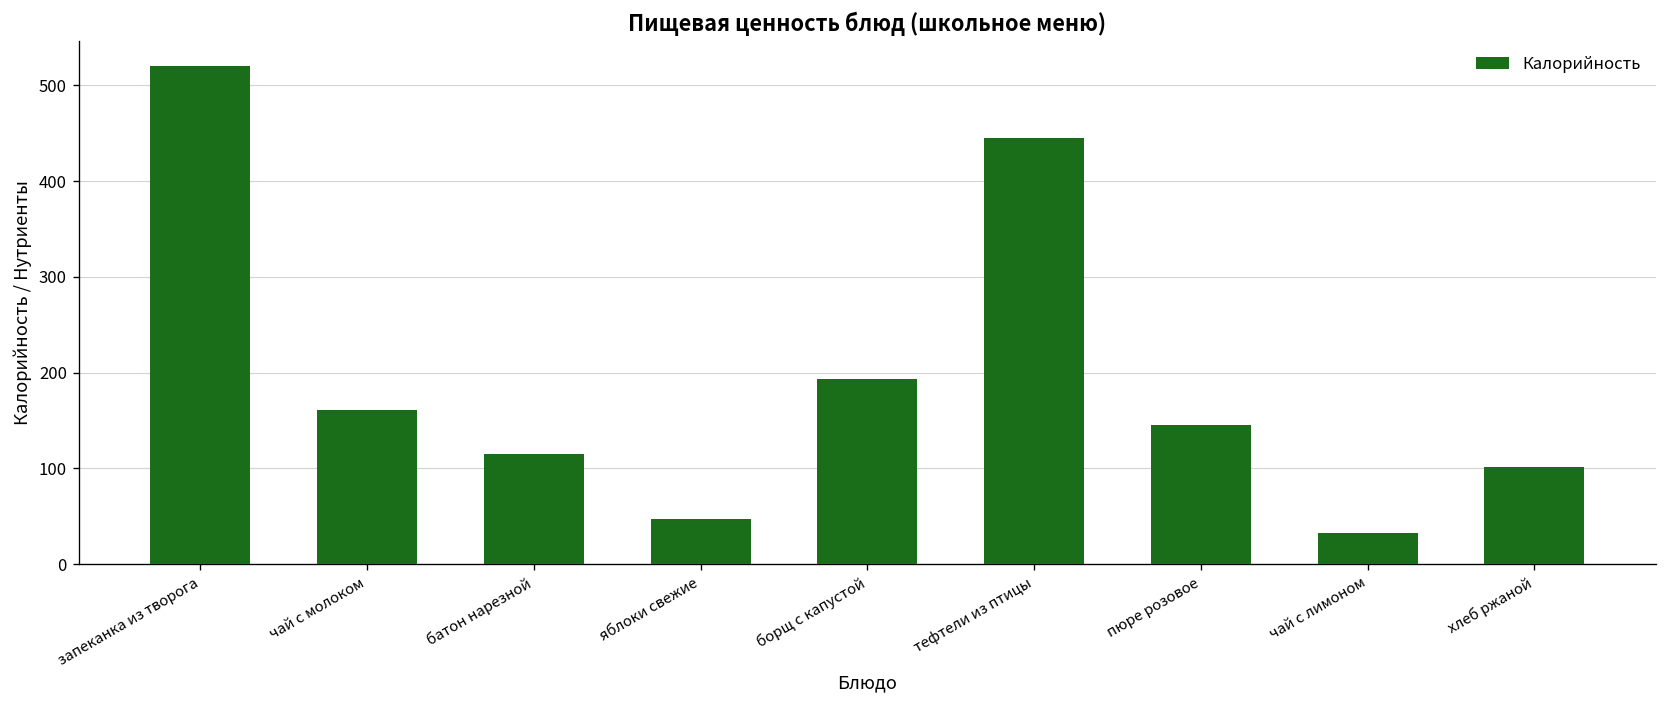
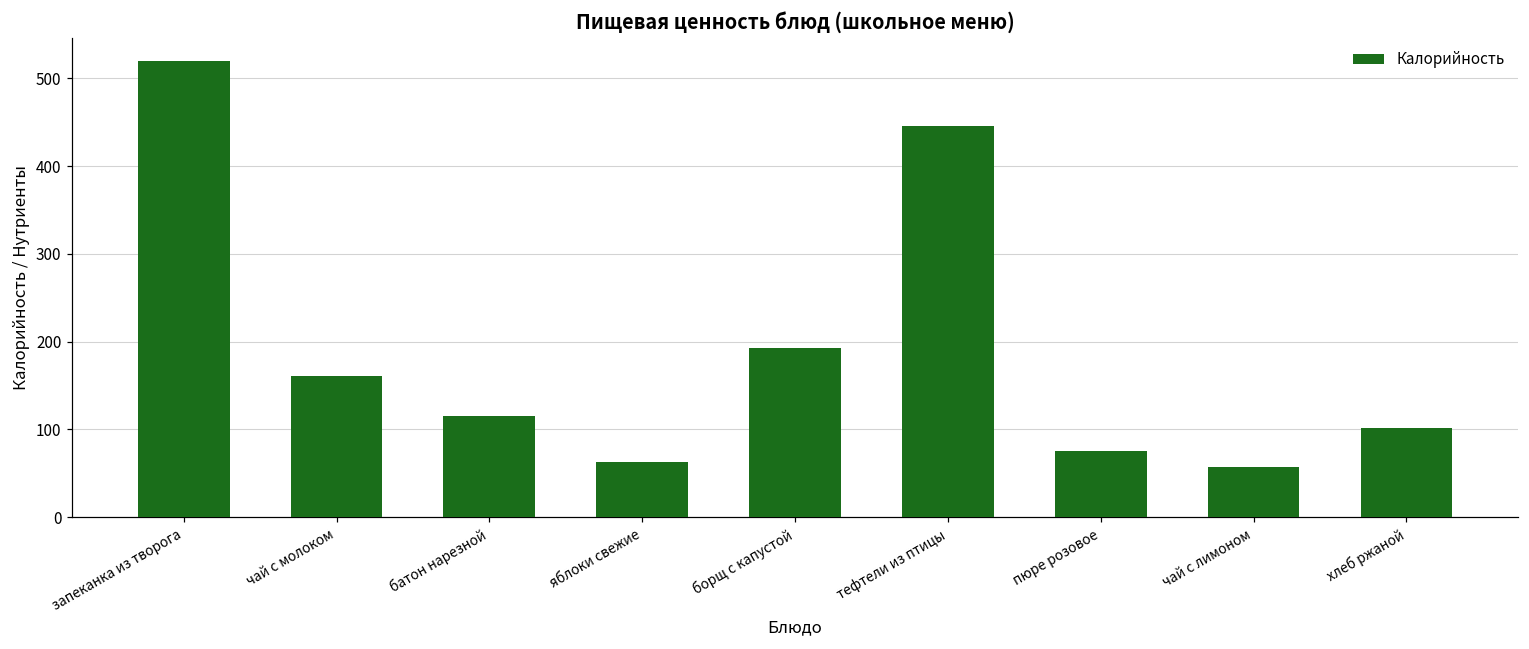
яблоки свежие: 50 -> 60
пюре розовое: 150 -> 80
чай с лимоном: 30 -> 60
